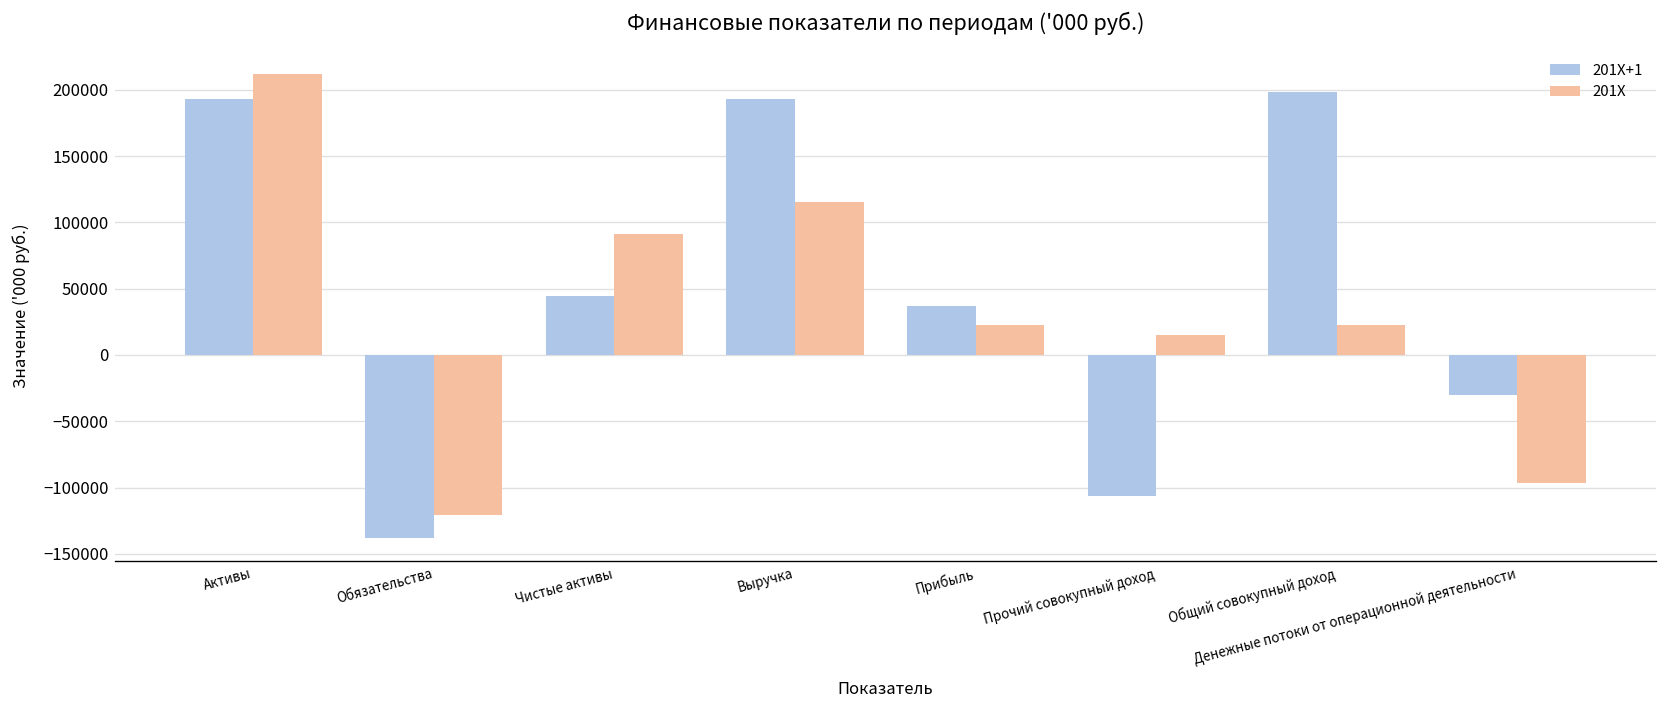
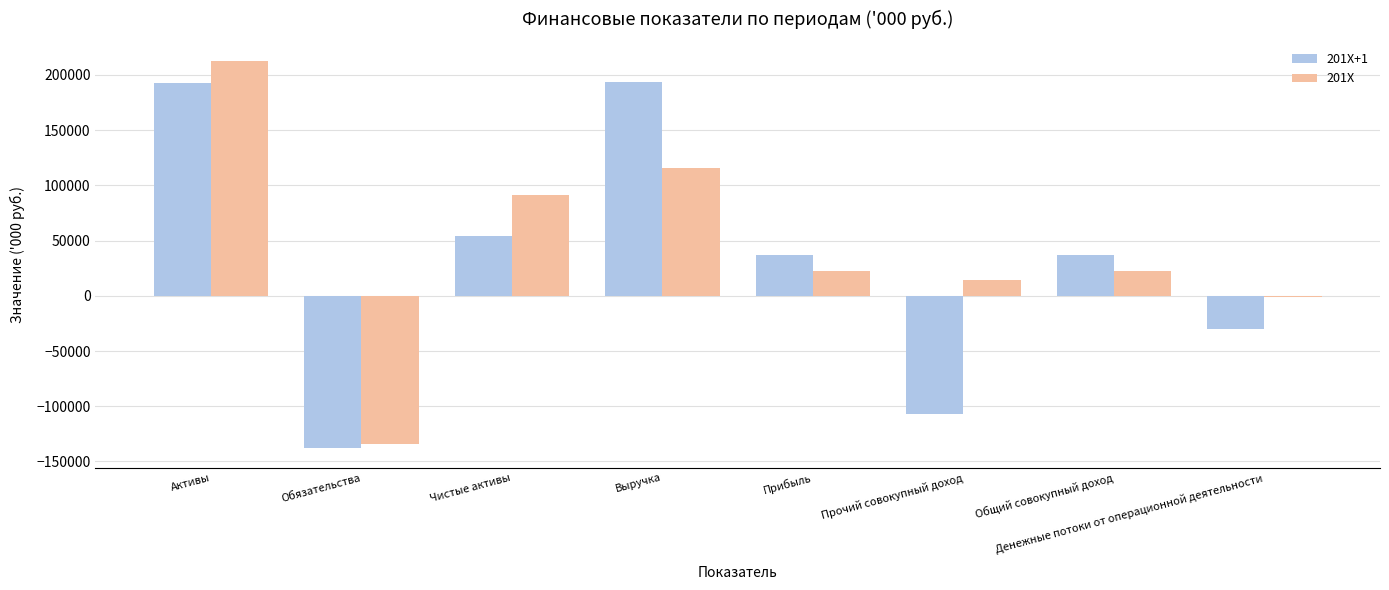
201X, Обязательства: -121000 -> -135000
201X+1, Чистые активы: 45000 -> 55000
201X+1, Общий совокупный доход: 199000 -> 37000
201X, Денежные потоки от операционной деятельности: -97000 -> -1000
